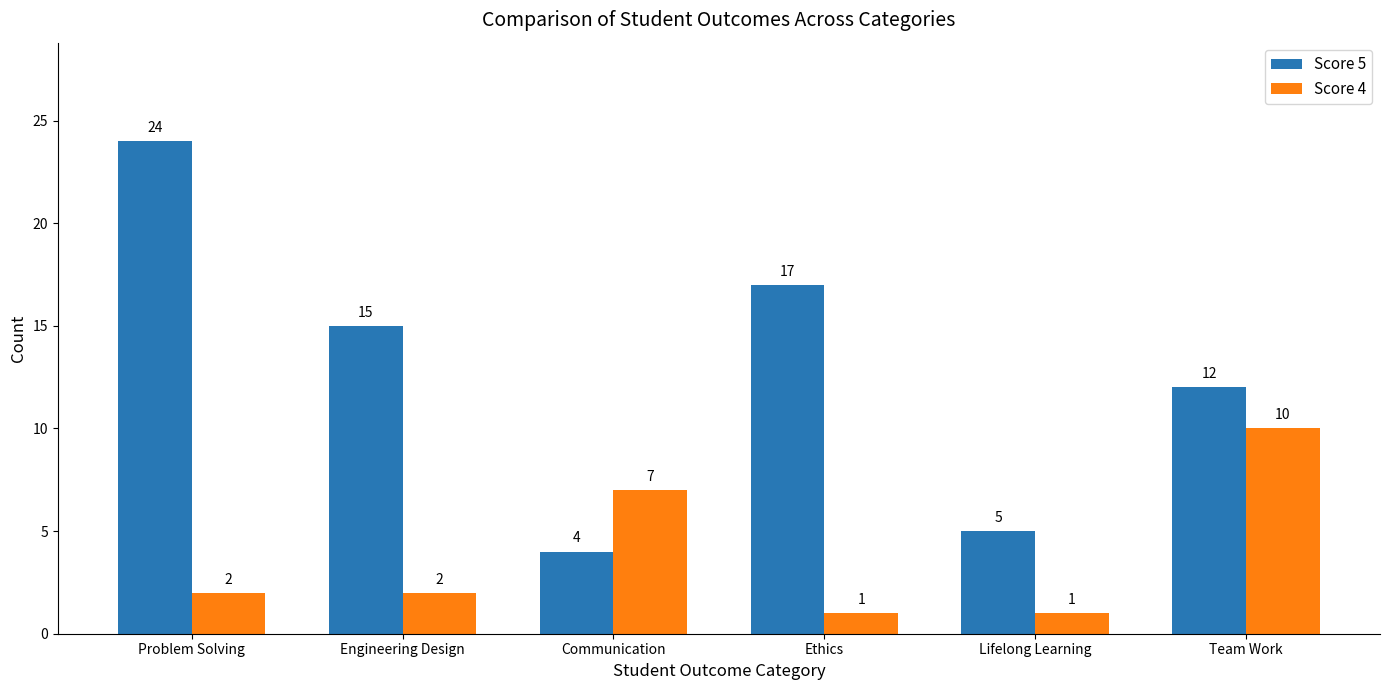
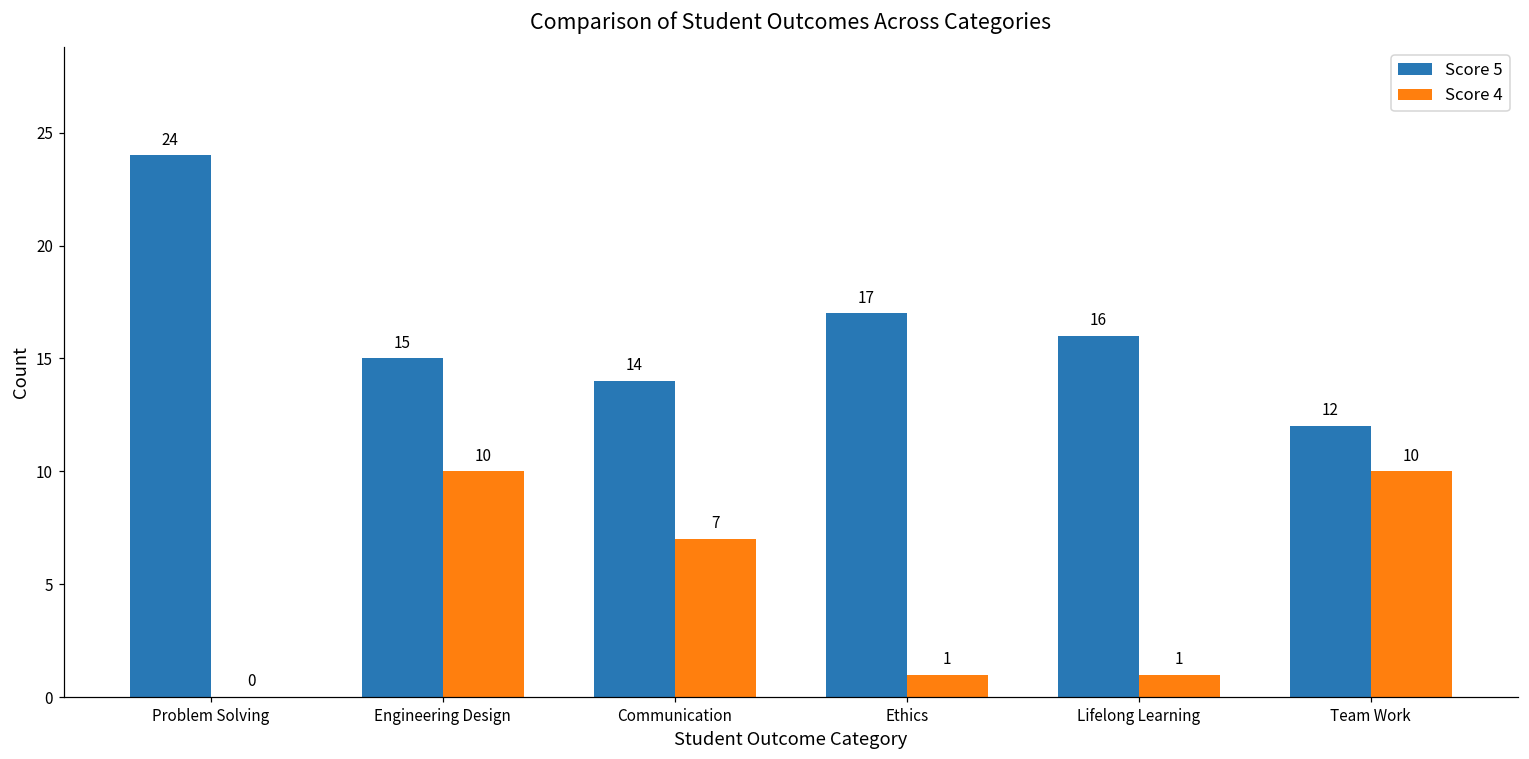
Score 4, Problem Solving: 2 -> 0
Score 4, Engineering Design: 2 -> 10
Score 5, Communication: 4 -> 14
Score 5, Lifelong Learning: 5 -> 16
